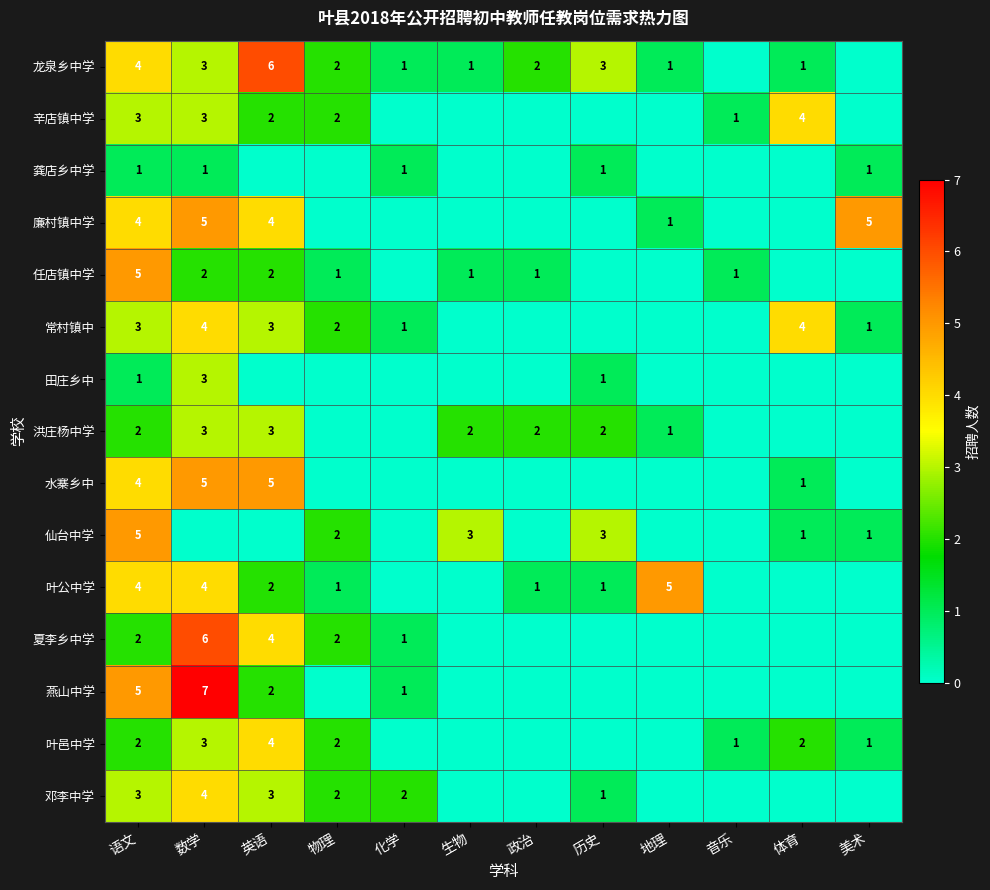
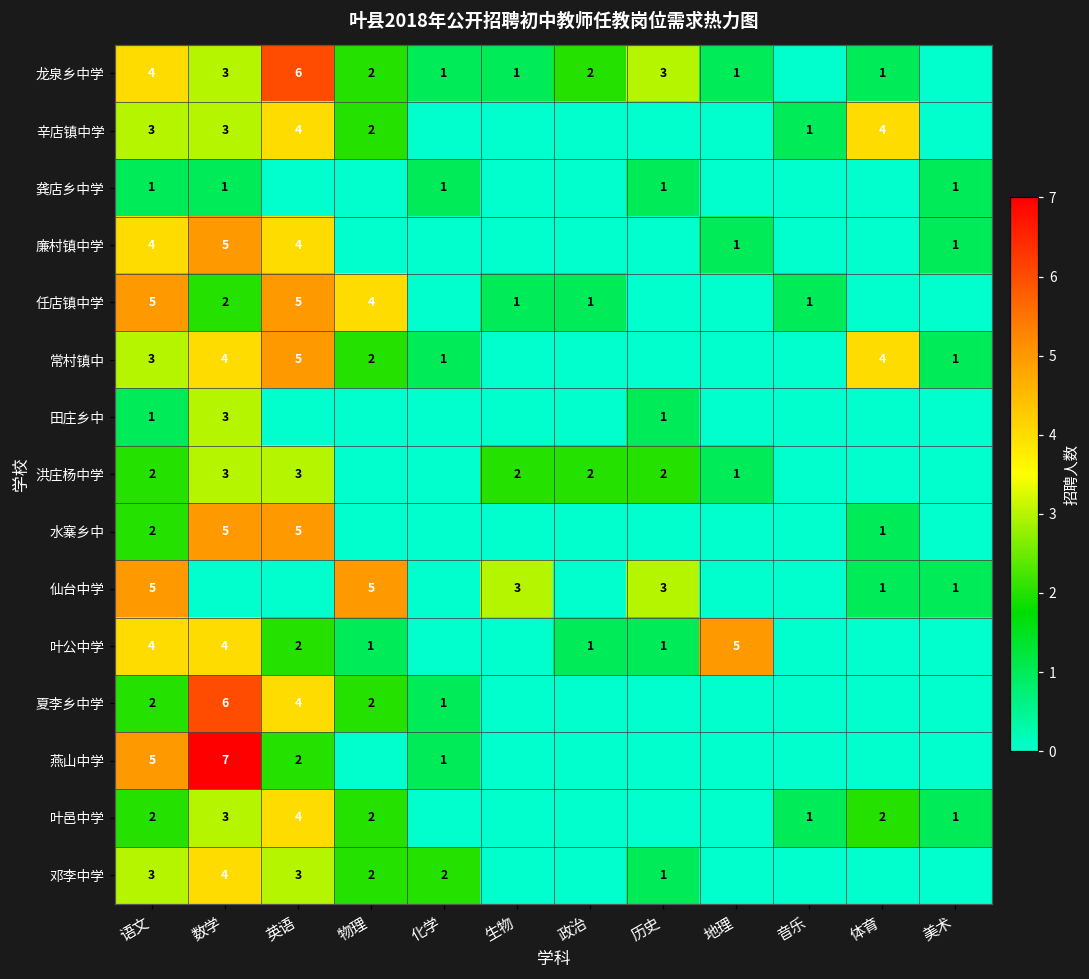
辛店镇中学, 英语: 2 -> 4
廉村镇中学, 美术: 5 -> 1
任店镇中学, 英语: 2 -> 5
任店镇中学, 物理: 1 -> 4
常村镇中, 英语: 3 -> 5
水寨乡中, 语文: 4 -> 2
仙台中学, 物理: 2 -> 5
